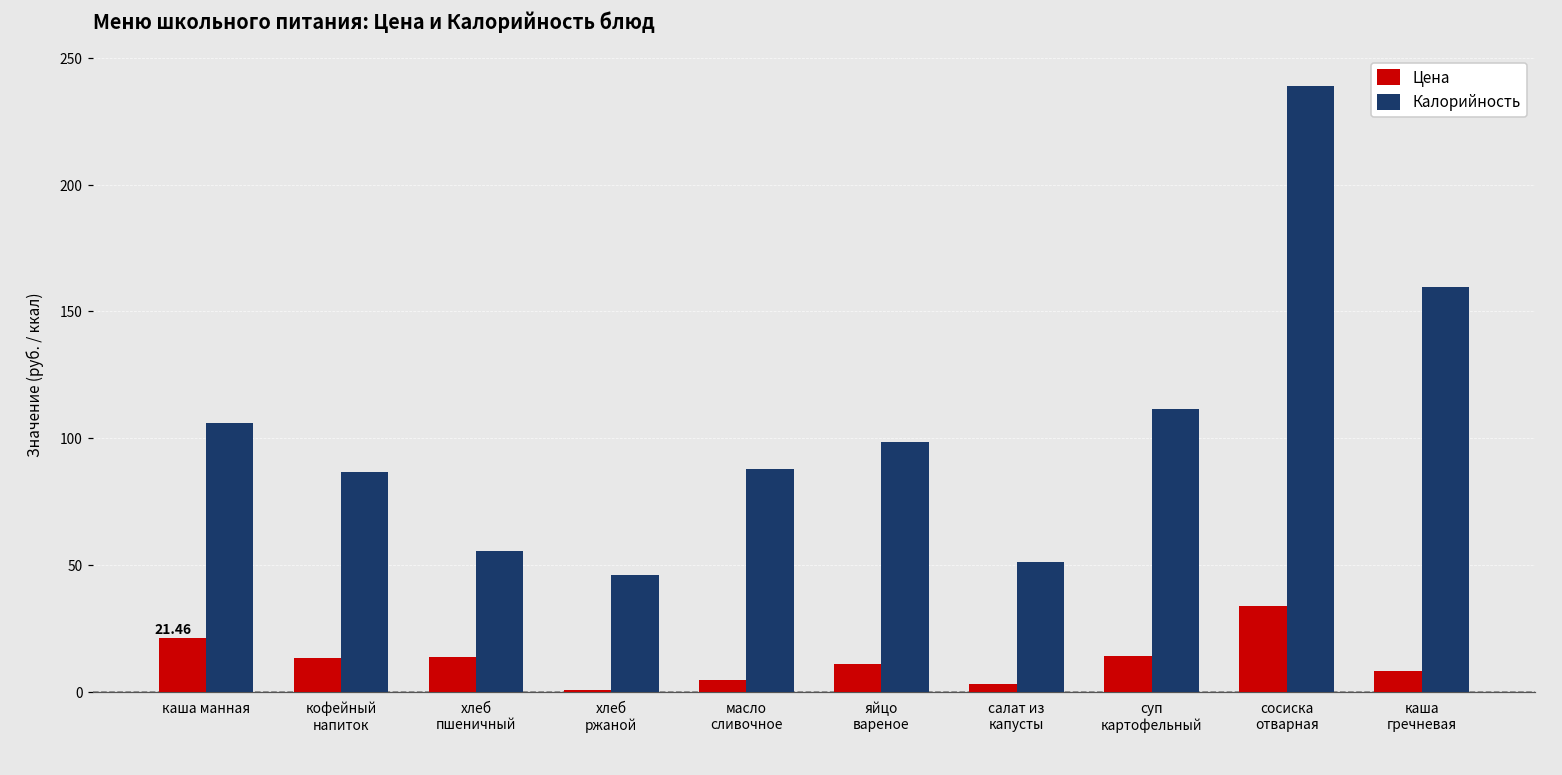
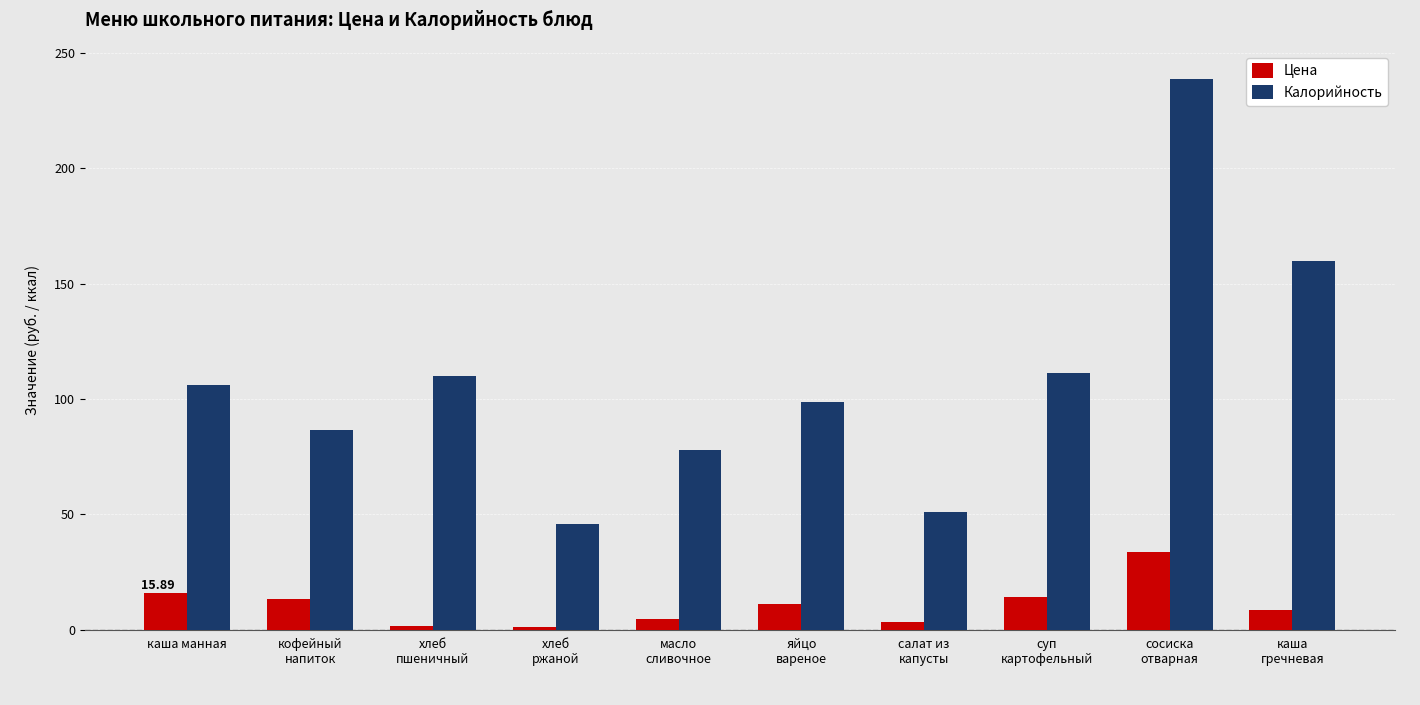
Цена, каша манная: 21.46 -> 15.89
Цена, хлеб пшеничный: 14 -> 2
Калорийность, хлеб пшеничный: 56 -> 110
Калорийность, масло сливочное: 88 -> 78
